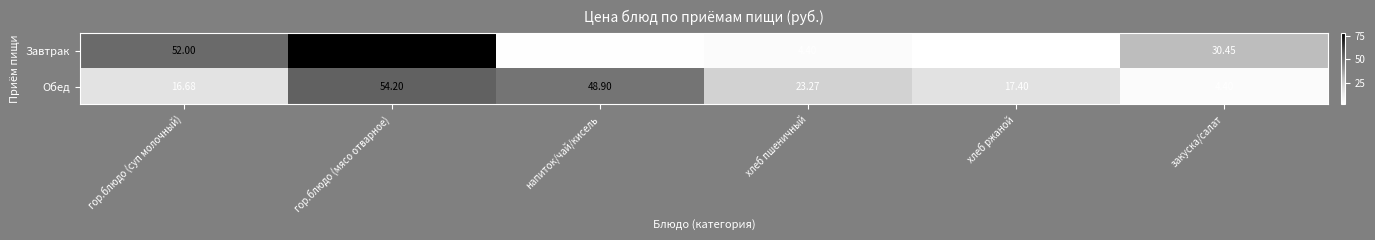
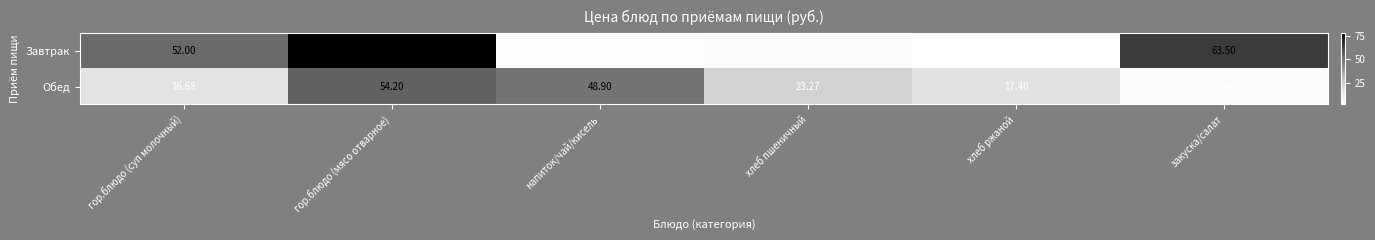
Завтрак, закуска/салат: 30.45 -> 63.50
